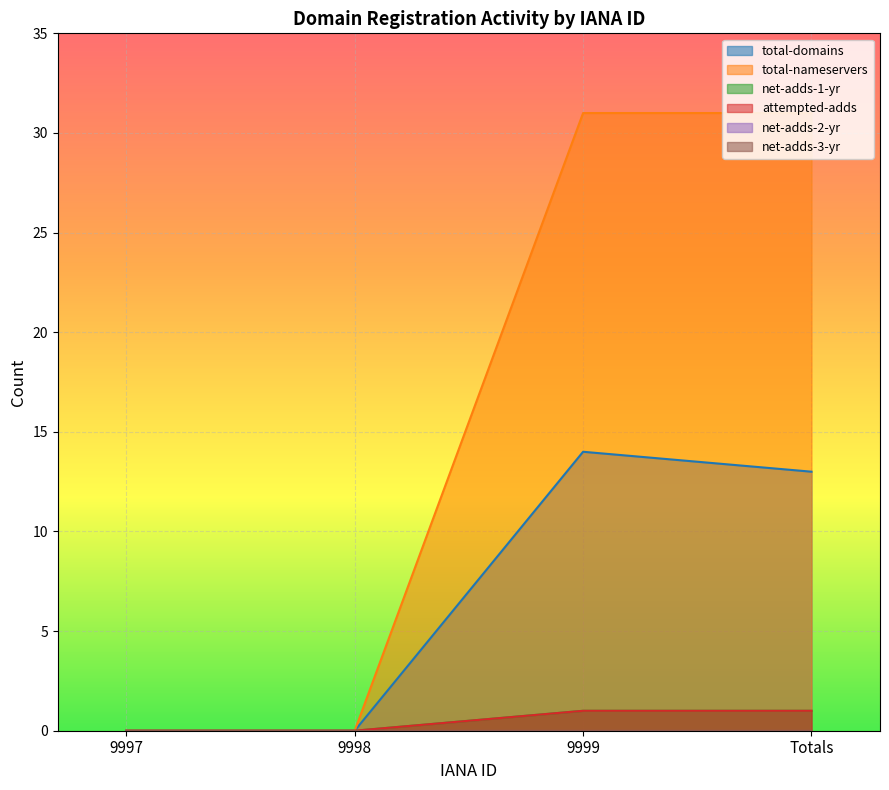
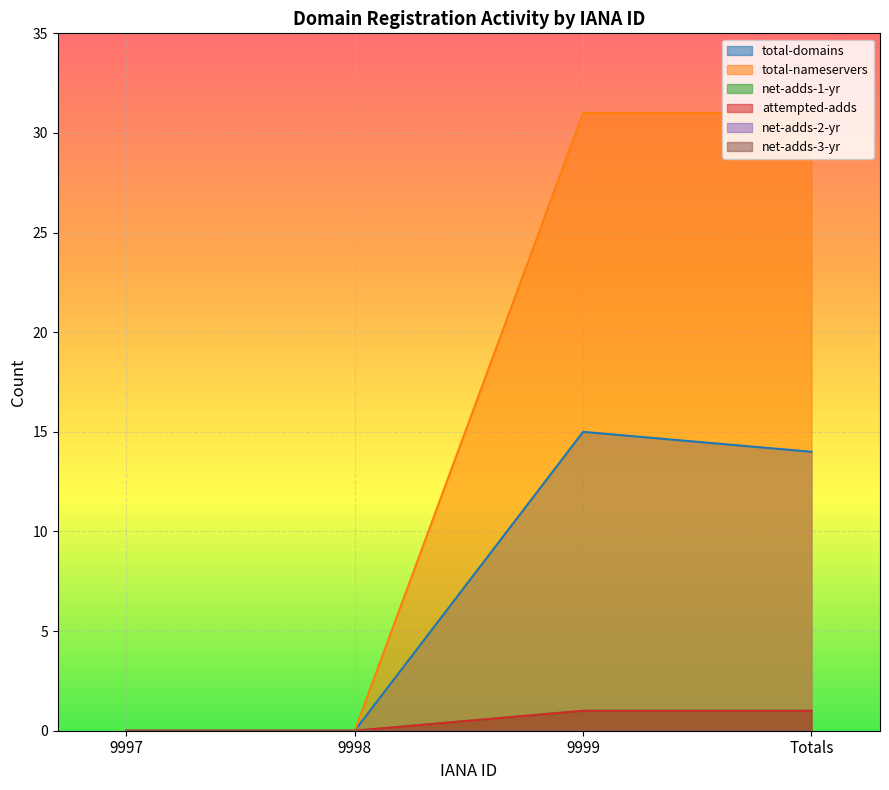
total-domains, 9999: 14 -> 15
total-domains, Totals: 13 -> 14
